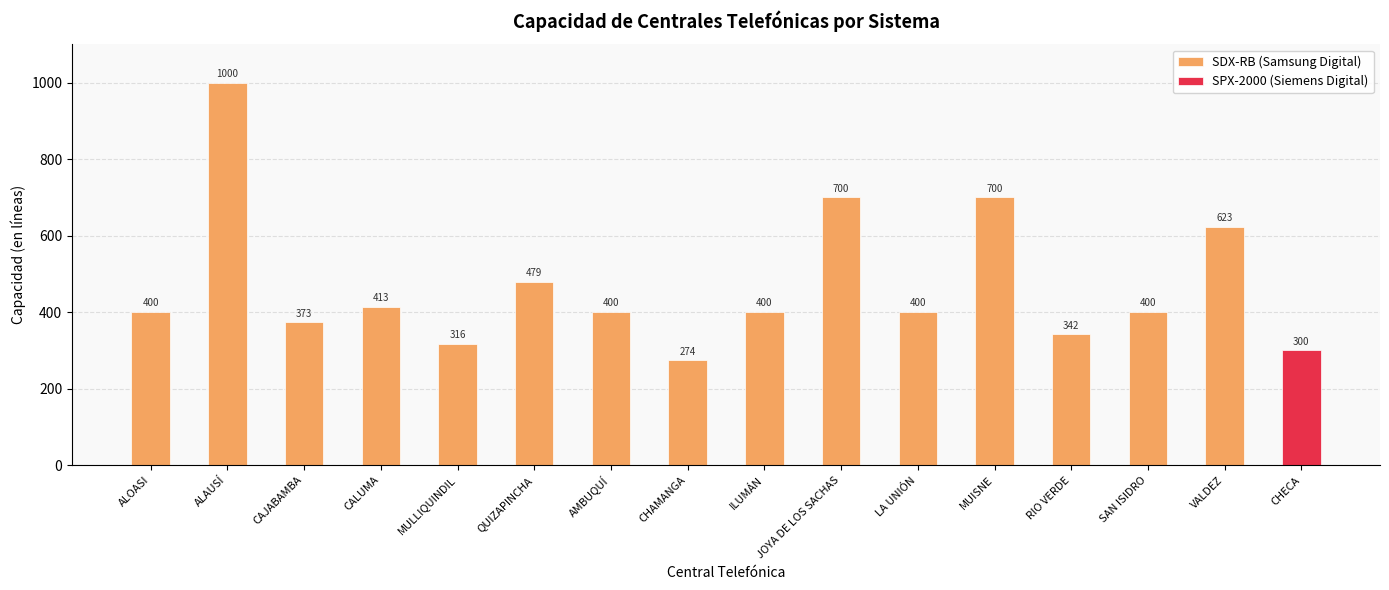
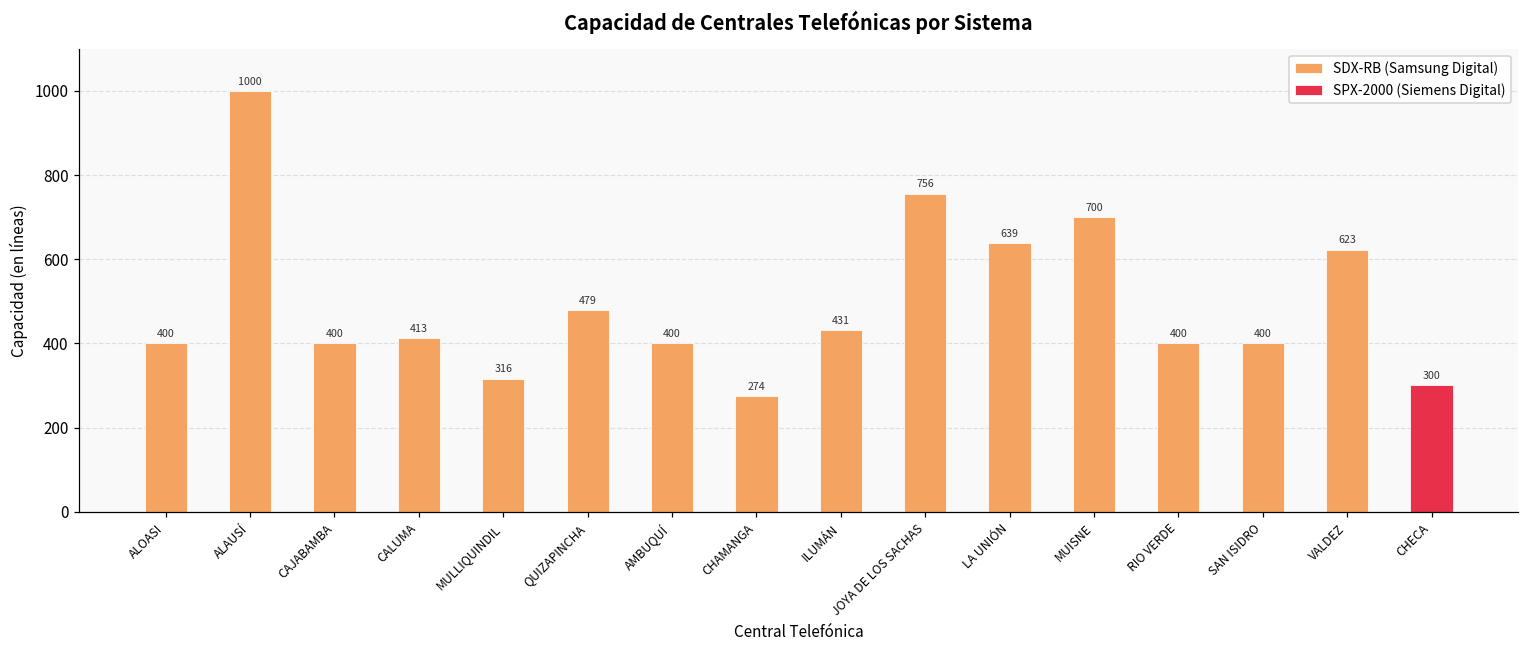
SDX-RB (Samsung Digital), CAJABAMBA: 373 -> 400
SDX-RB (Samsung Digital), ILUMÁN: 400 -> 431
SDX-RB (Samsung Digital), JOYA DE LOS SACHAS: 700 -> 756
SDX-RB (Samsung Digital), LA UNIÓN: 400 -> 639
SDX-RB (Samsung Digital), RIO VERDE: 342 -> 400
